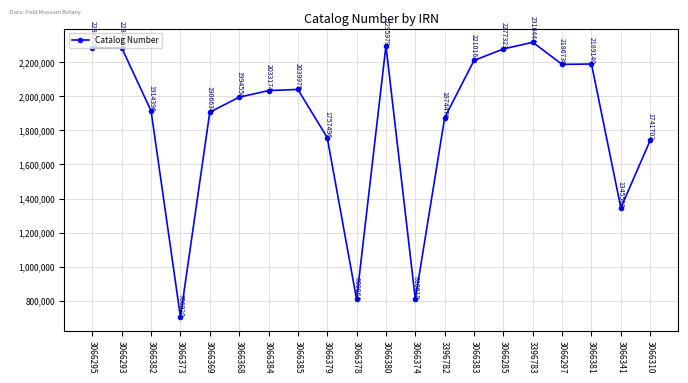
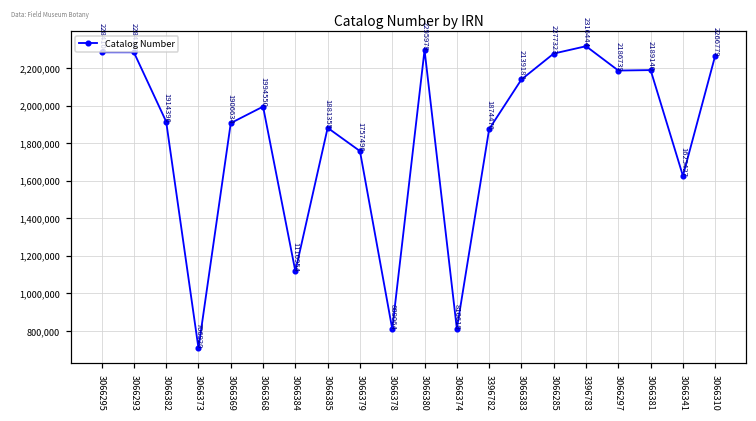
3066384: 2033174 -> 1116954
3066385: 2039975 -> 1881355
3066383: 2210162 -> 2139183
3066341: 1345568 -> 1625427
3066310: 1741702 -> 2266779
